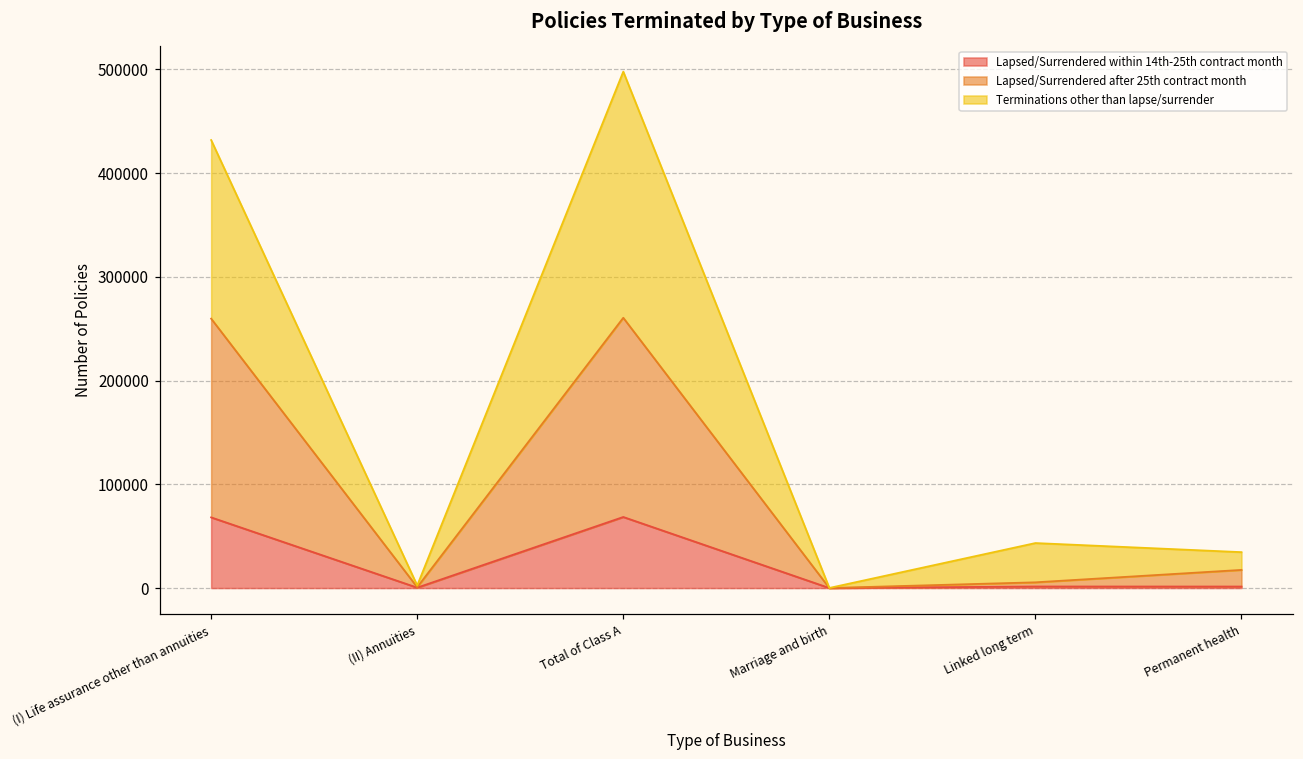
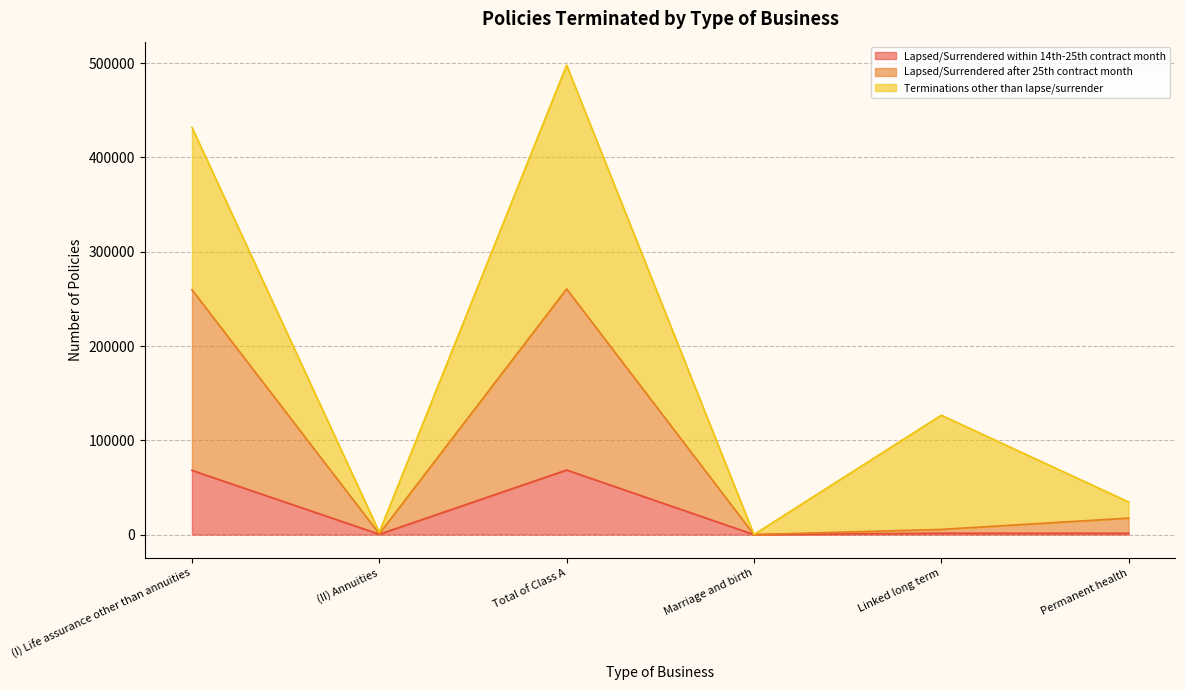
Terminations other than lapse/surrender, Linked long term: 40000 -> 120000
